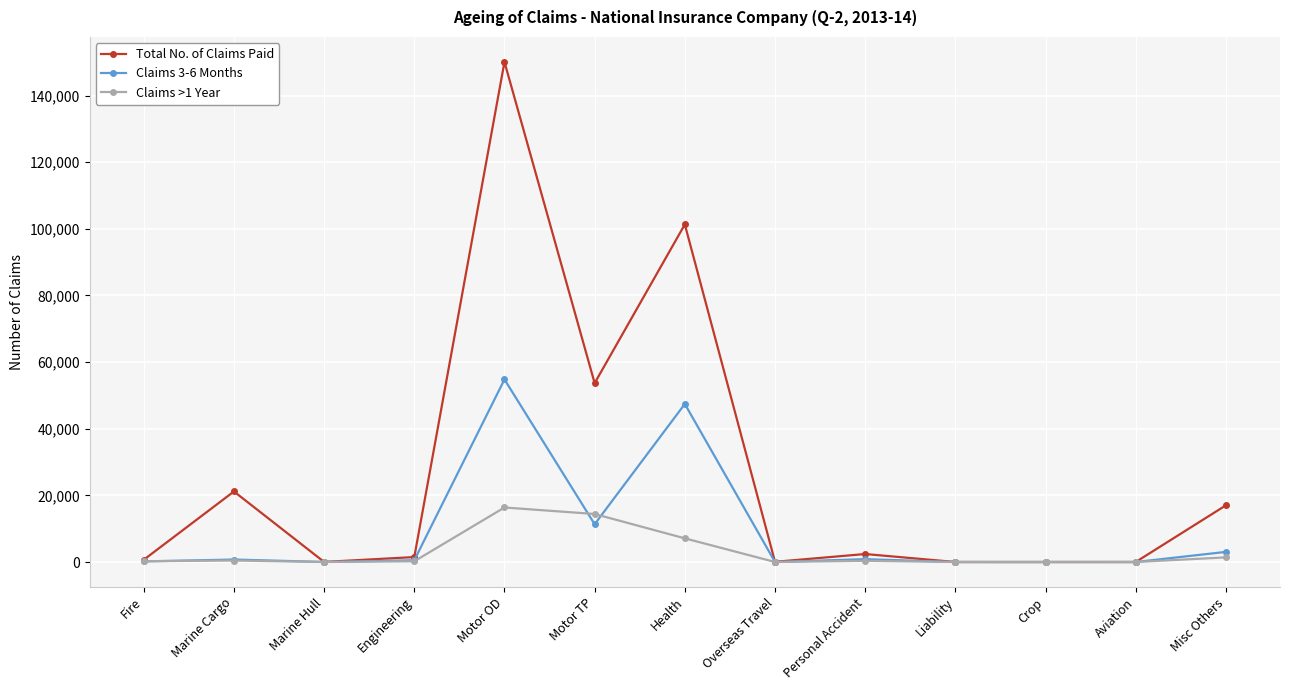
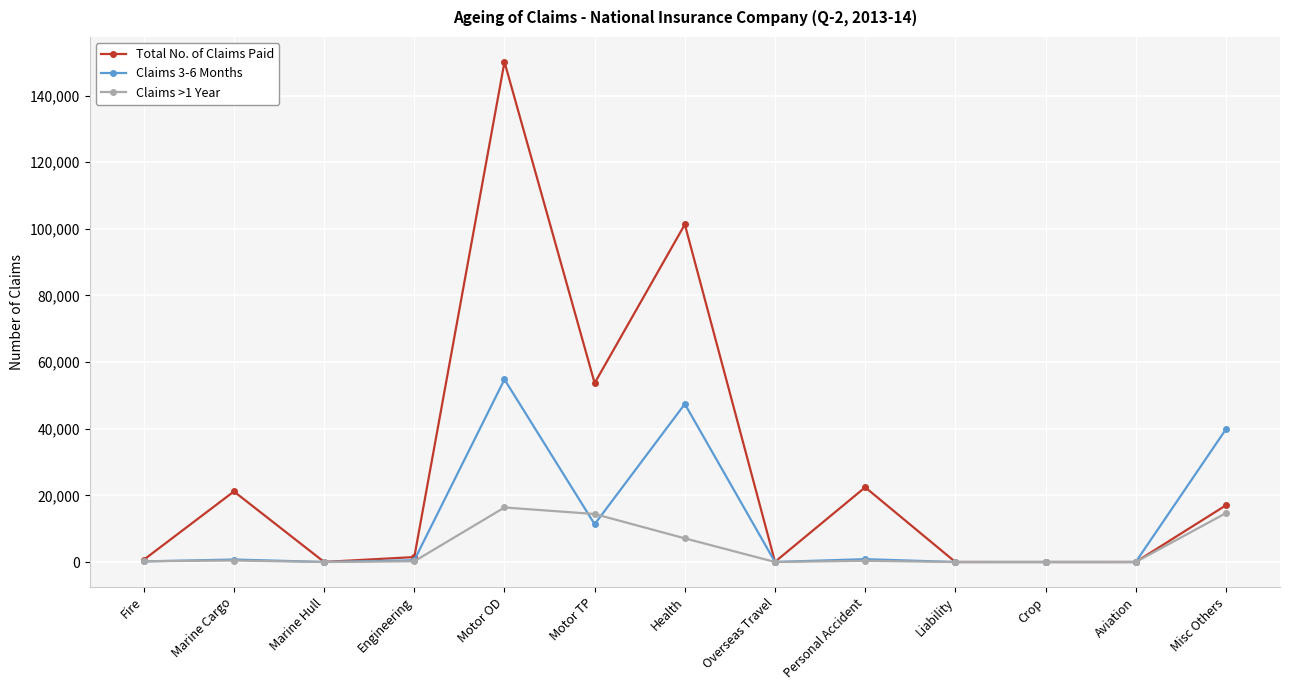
Total No. of Claims Paid, Personal Accident: 2,000 -> 22,000
Claims 3-6 Months, Misc Others: 3,000 -> 40,000
Claims >1 Year, Misc Others: 1,000 -> 15,000
